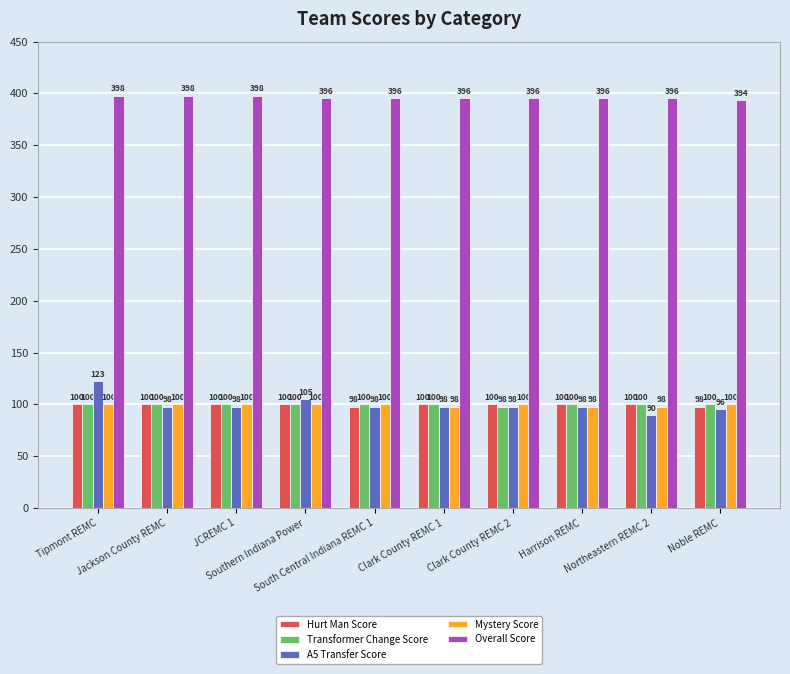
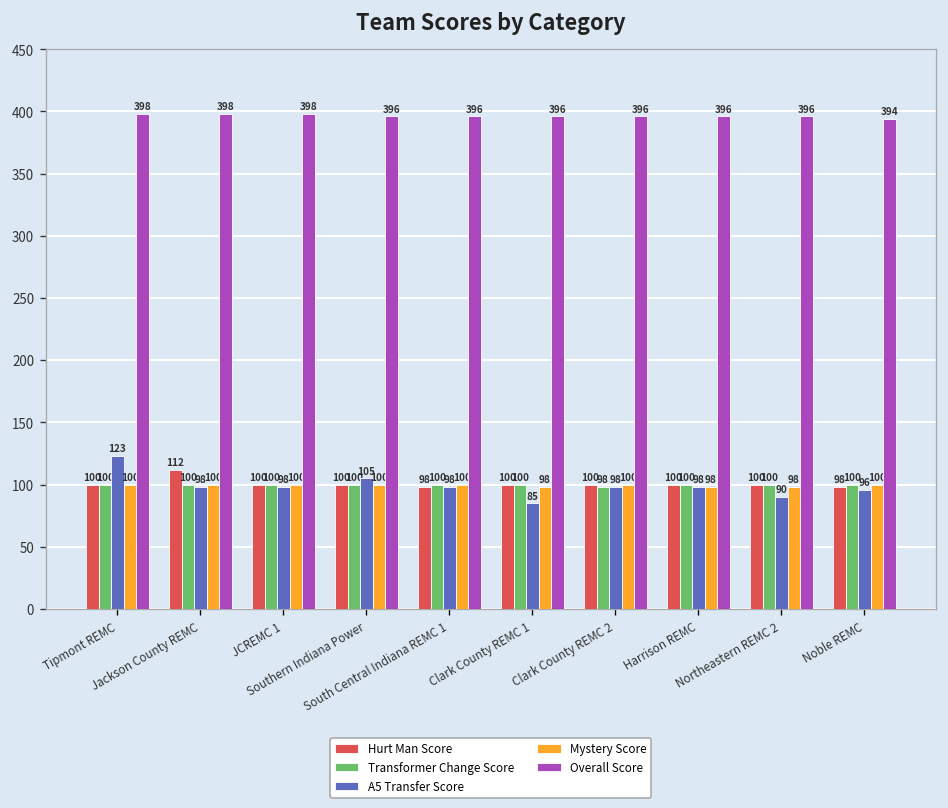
Hurt Man Score, Jackson County REMC: 100 -> 112
A5 Transfer Score, Clark County REMC 1: 98 -> 85
